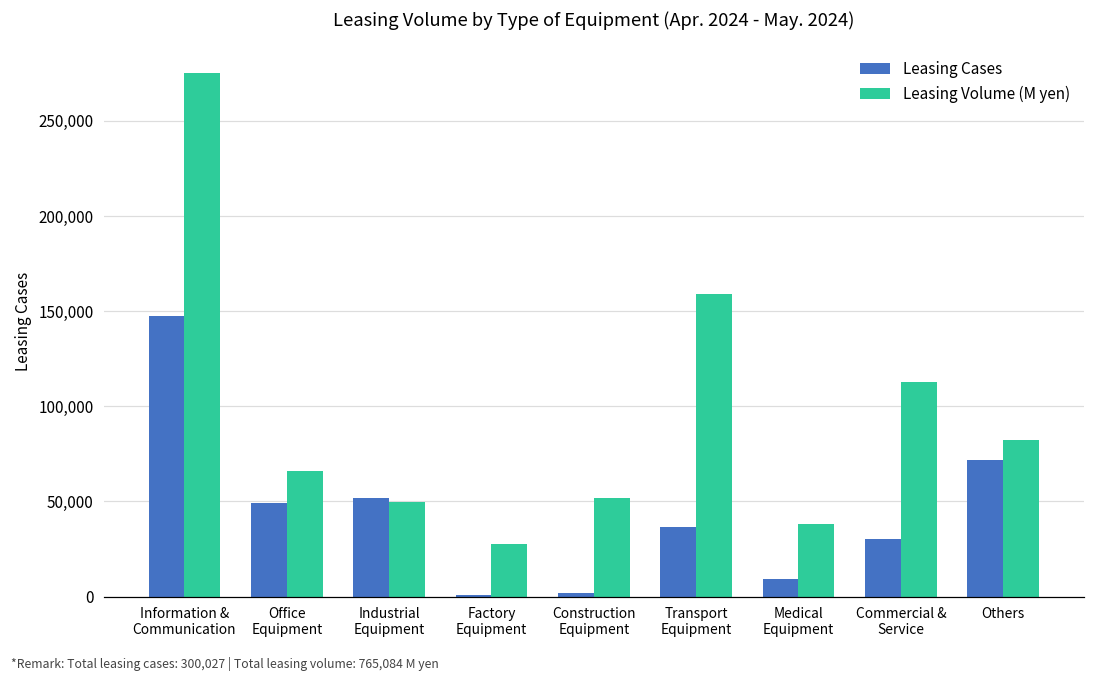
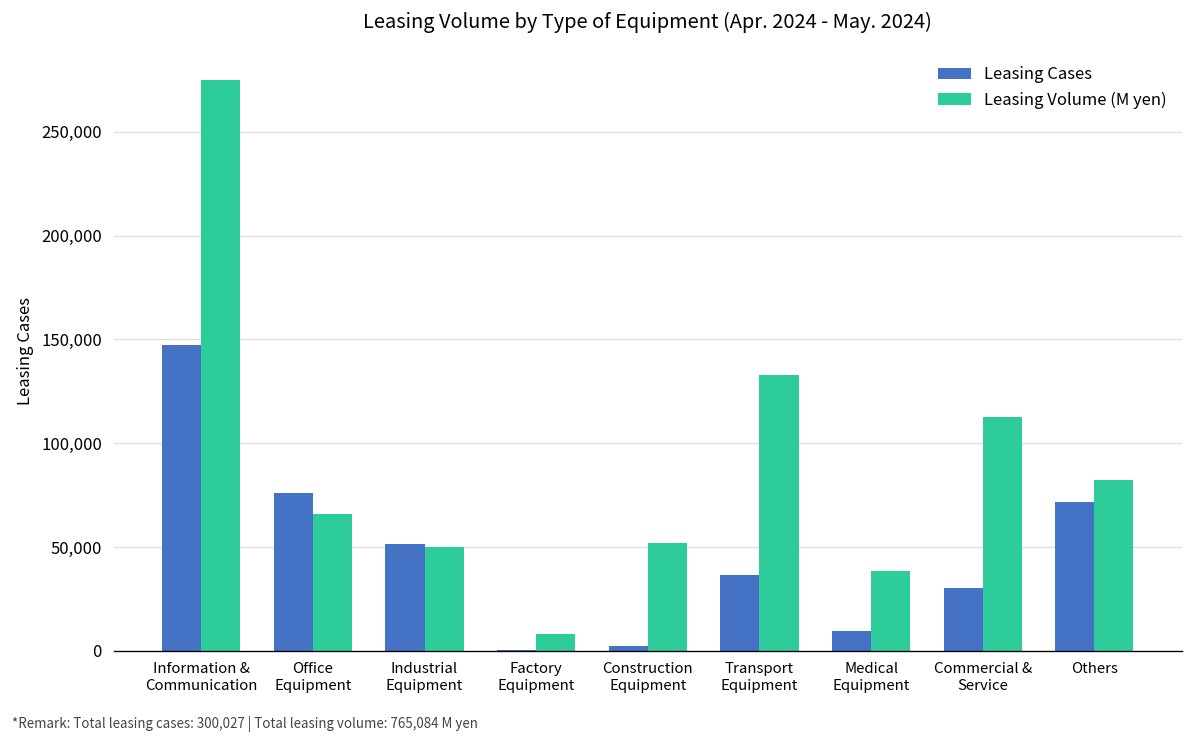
Leasing Cases, Office Equipment: 49,000 -> 76,000
Leasing Volume (M yen), Factory Equipment: 28,000 -> 8,000
Leasing Volume (M yen), Transport Equipment: 159,000 -> 133,000
